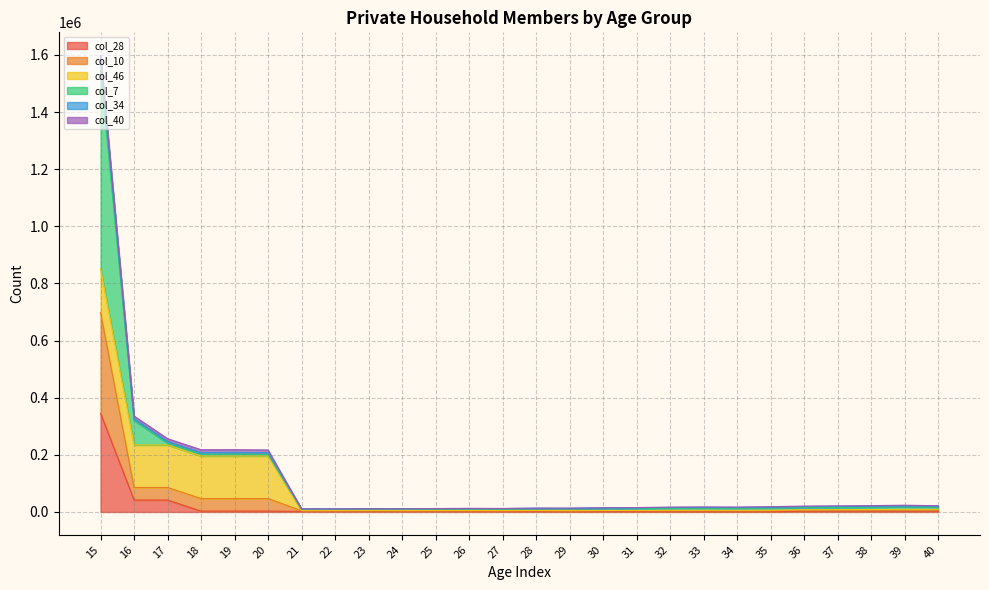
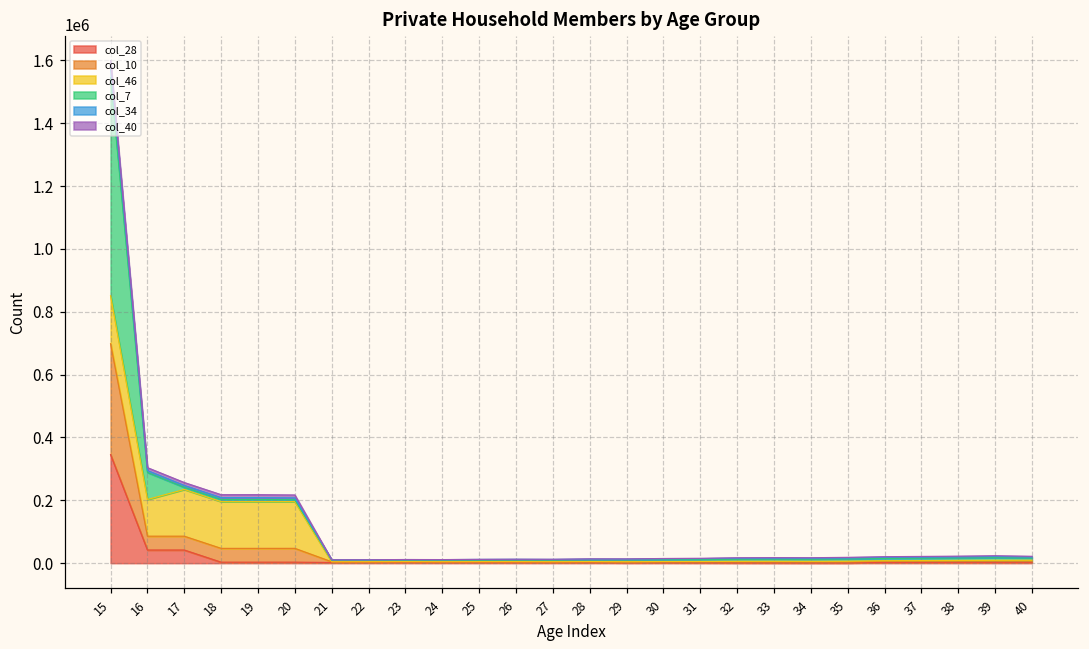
col_46, 16: 150000 -> 120000
